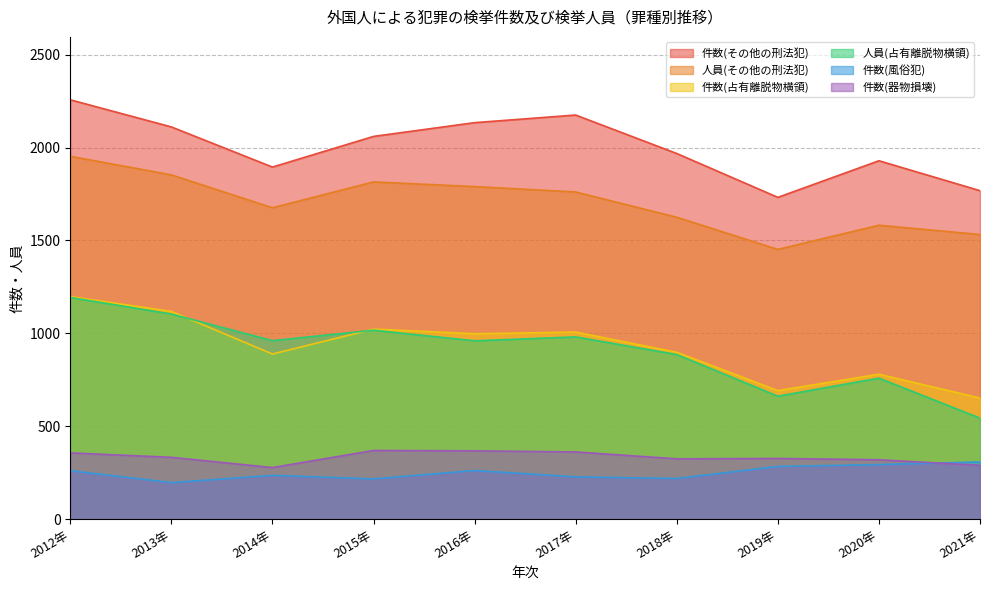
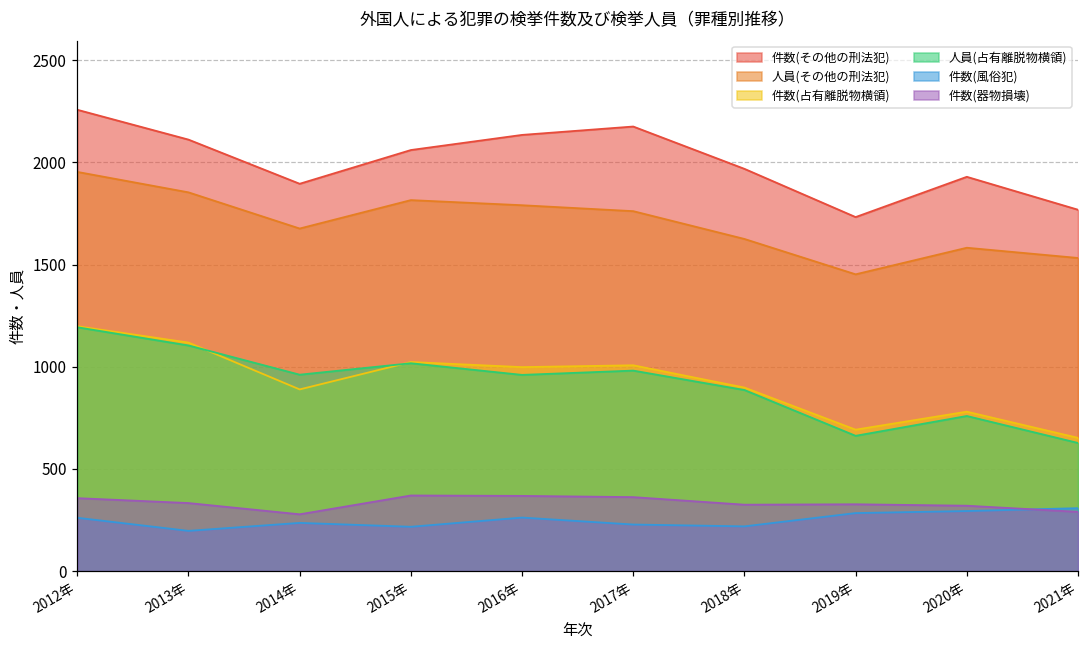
人員(占有離脱物横領), 2021年: 540 -> 630
